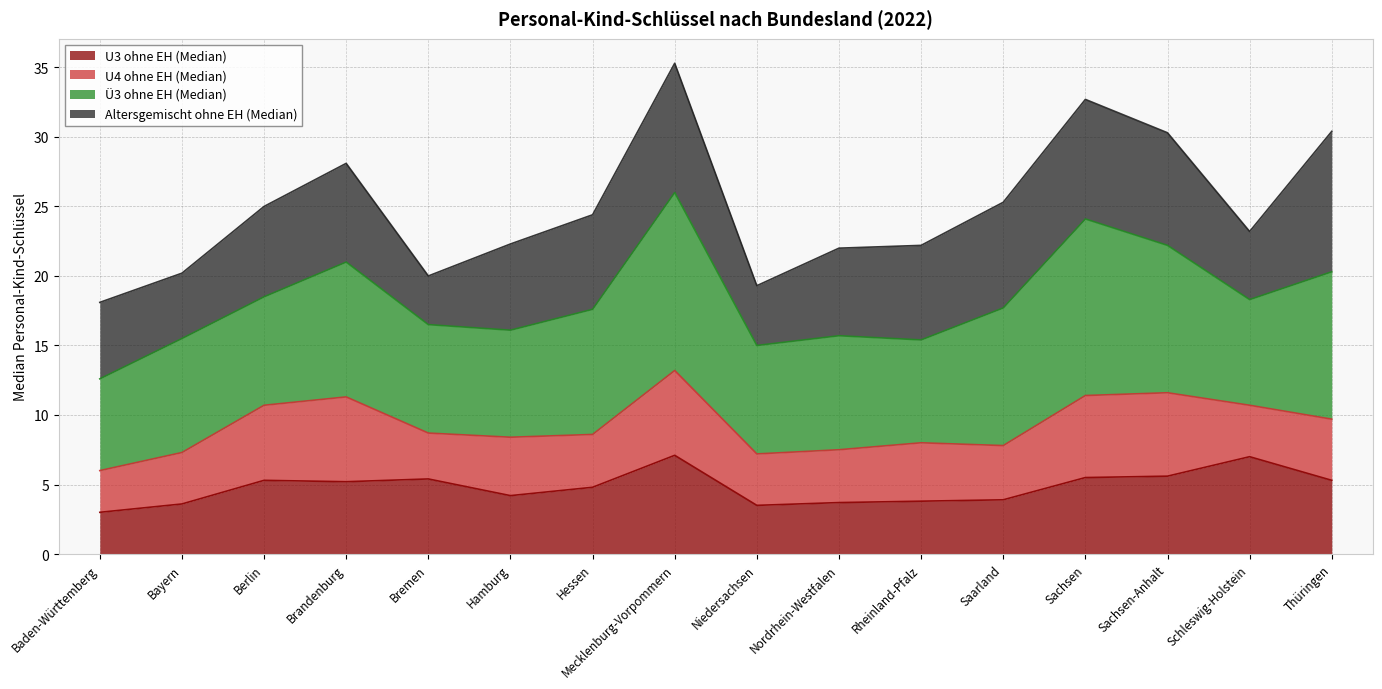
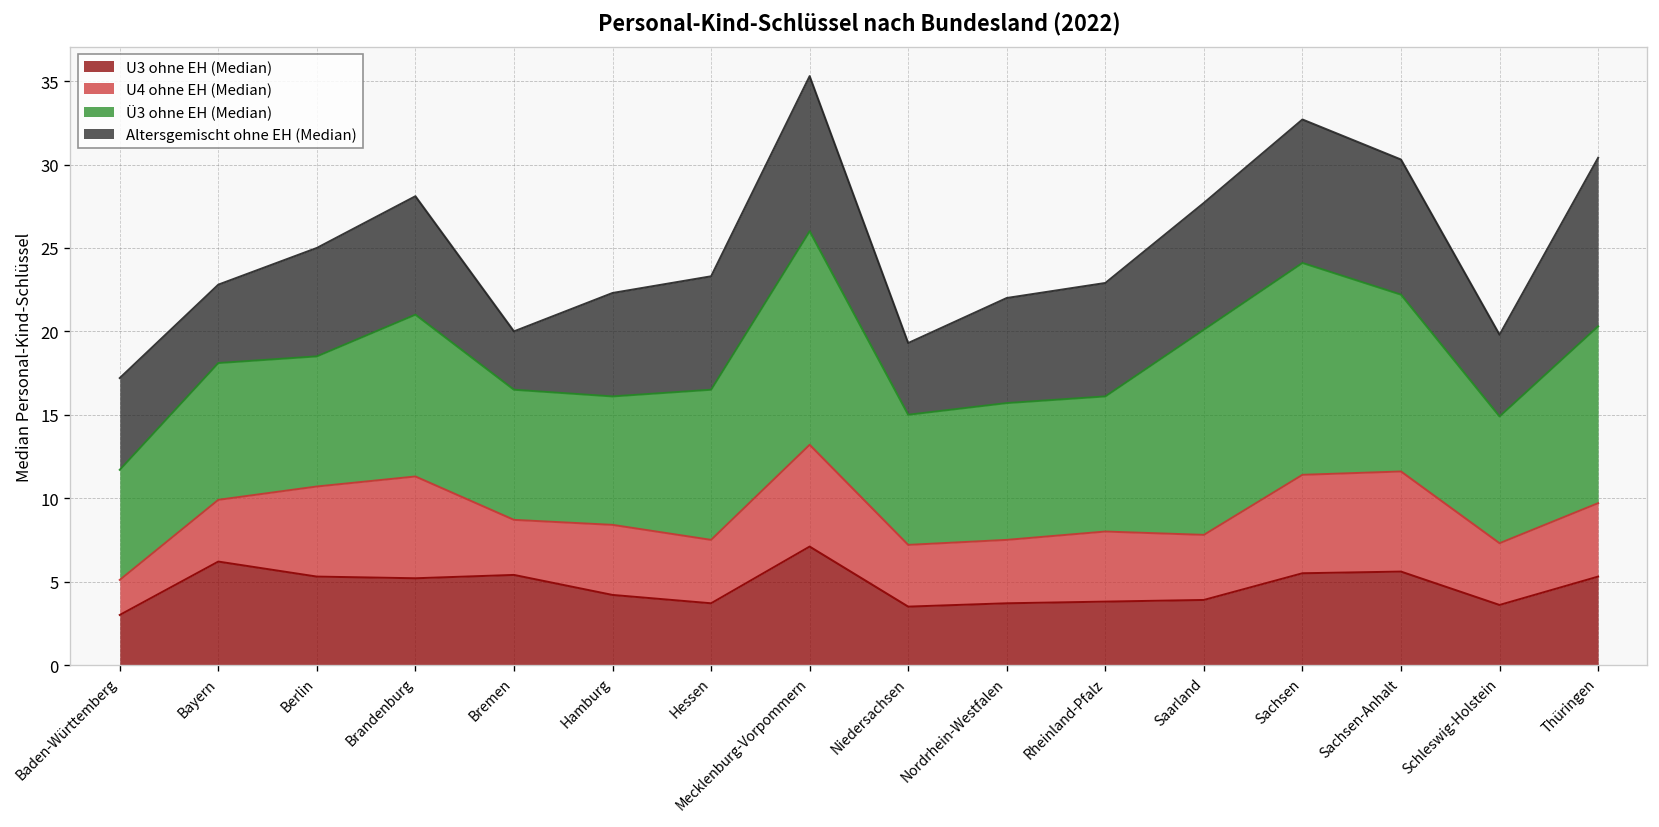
U4 ohne EH (Median), Baden-Württemberg: 3.0 -> 2.1
U3 ohne EH (Median), Bayern: 3.6 -> 6.2
U3 ohne EH (Median), Hessen: 4.8 -> 3.7
Ü3 ohne EH (Median), Rheinland-Pfalz: 7.4 -> 8.1
Ü3 ohne EH (Median), Saarland: 9.9 -> 12.3
U3 ohne EH (Median), Schleswig-Holstein: 7.0 -> 3.6
